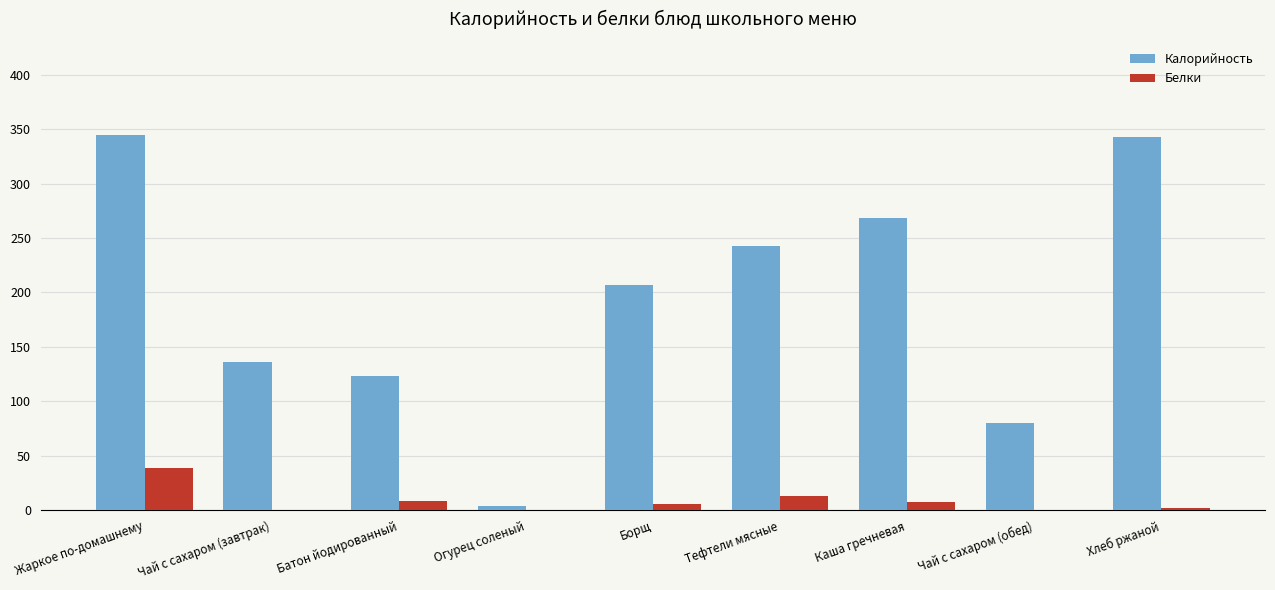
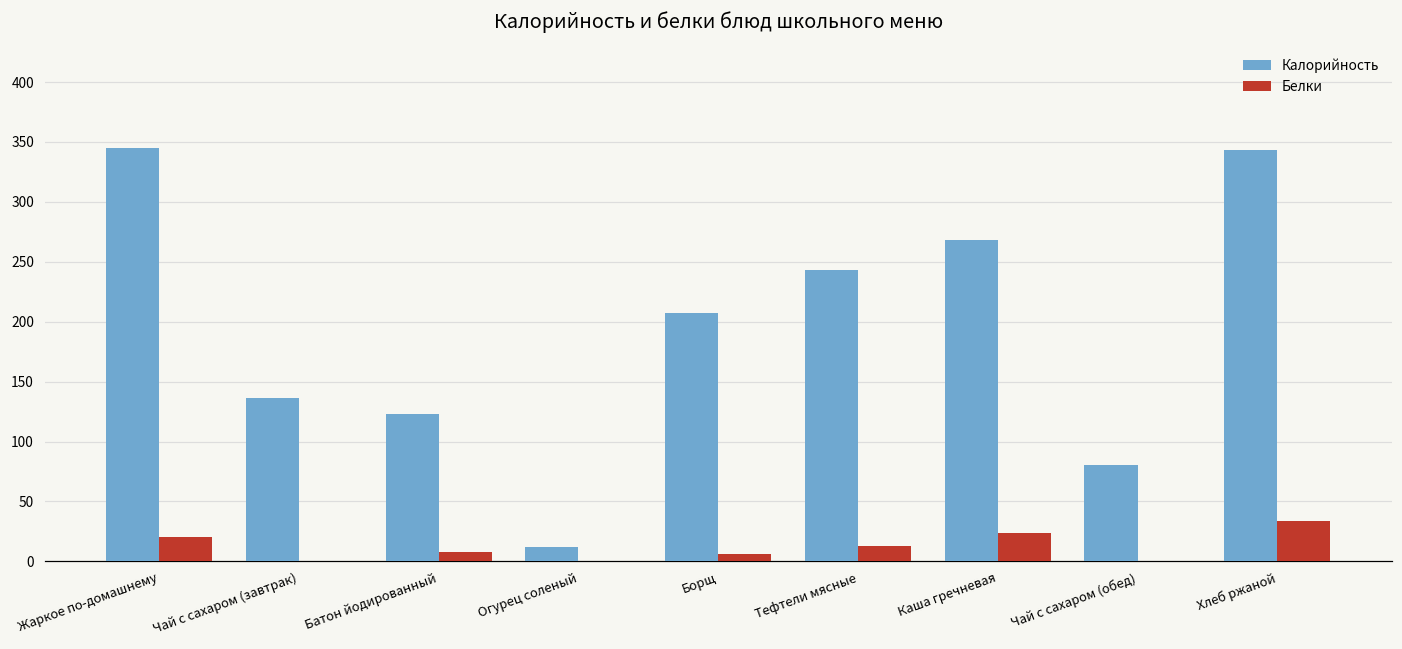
Белки, Жаркое по-домашнему: 39 -> 20
Калорийность, Огурец соленый: 4 -> 12
Белки, Каша гречневая: 7 -> 24
Белки, Хлеб ржаной: 2 -> 33
